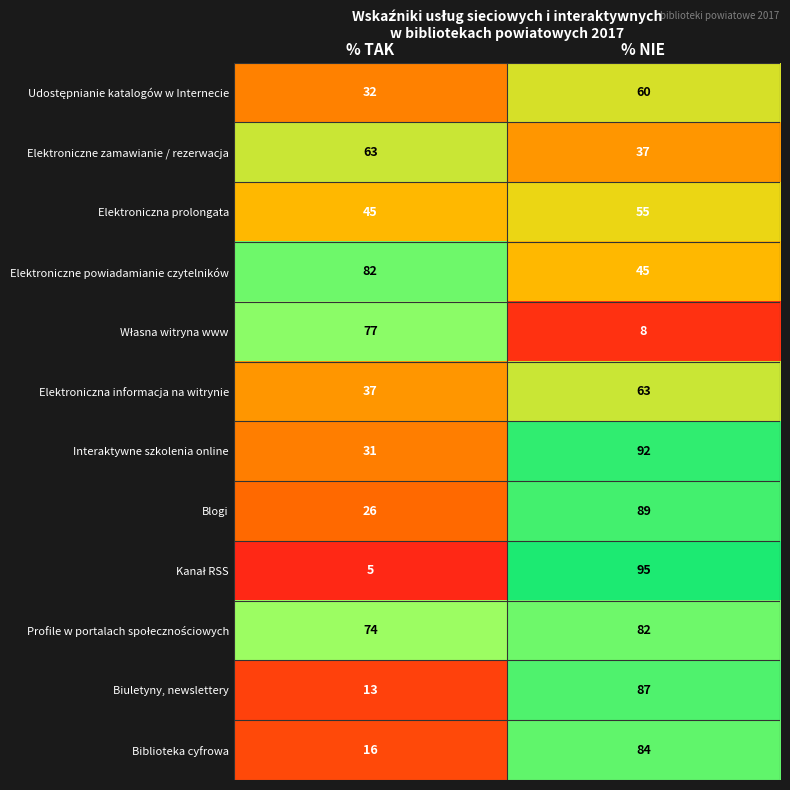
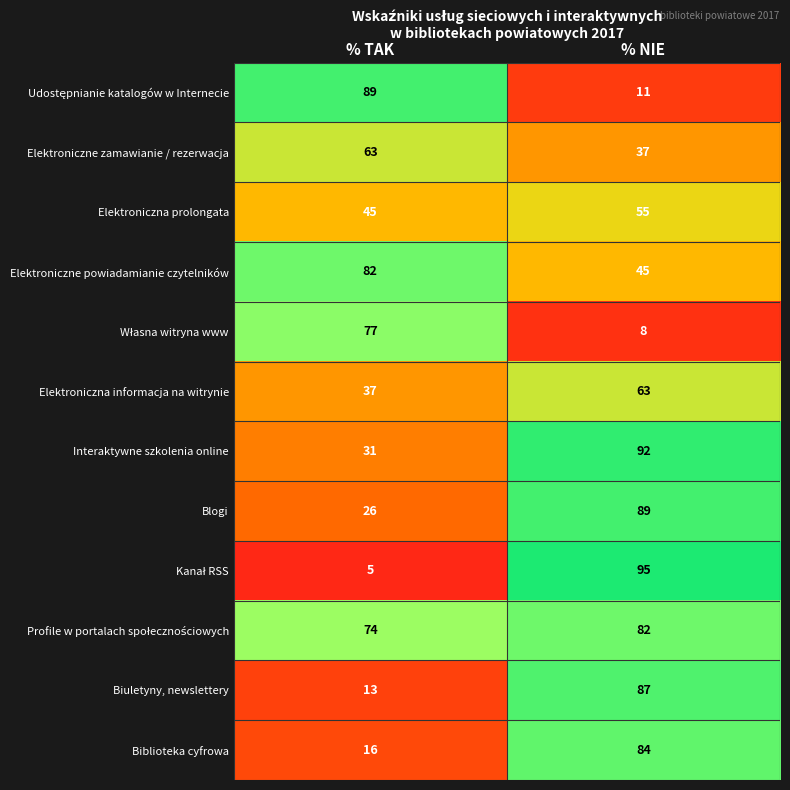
Udostępnianie katalogów w Internecie, % TAK: 32 -> 89
Udostępnianie katalogów w Internecie, % NIE: 60 -> 11
